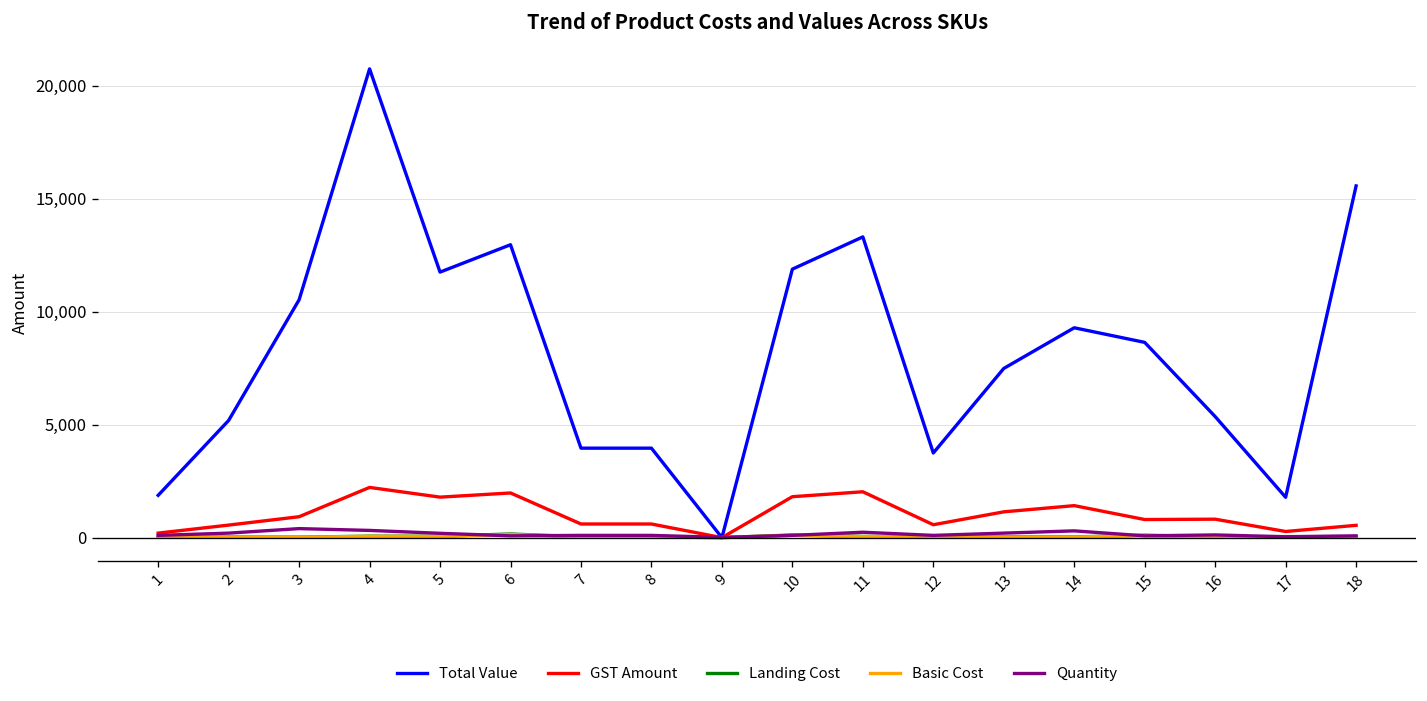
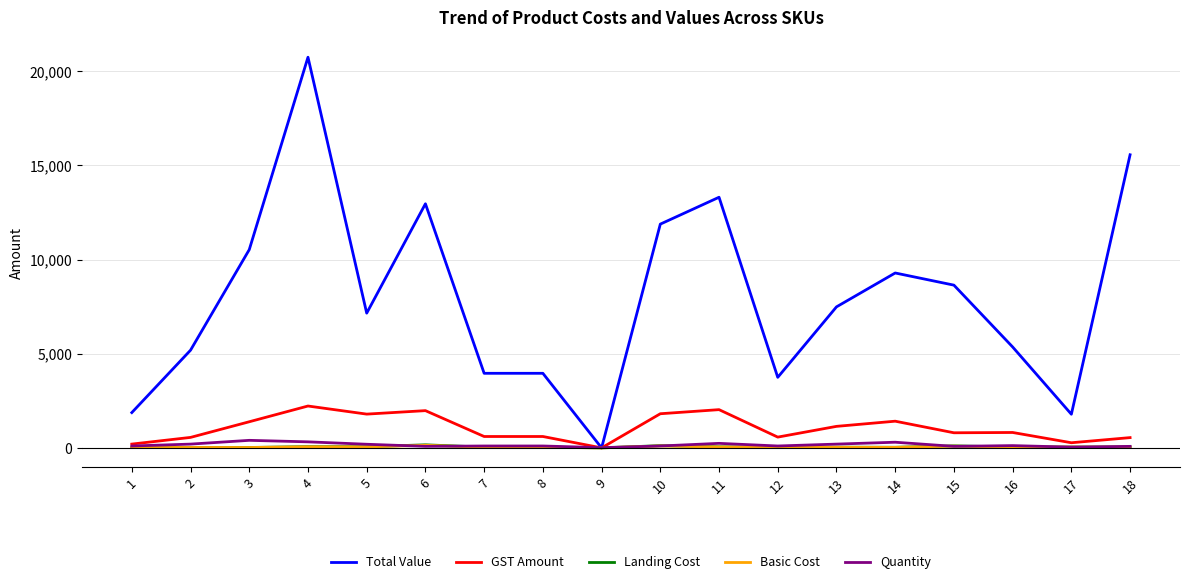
GST Amount, 3: 900 -> 1,400
Total Value, 5: 11,700 -> 7,200
